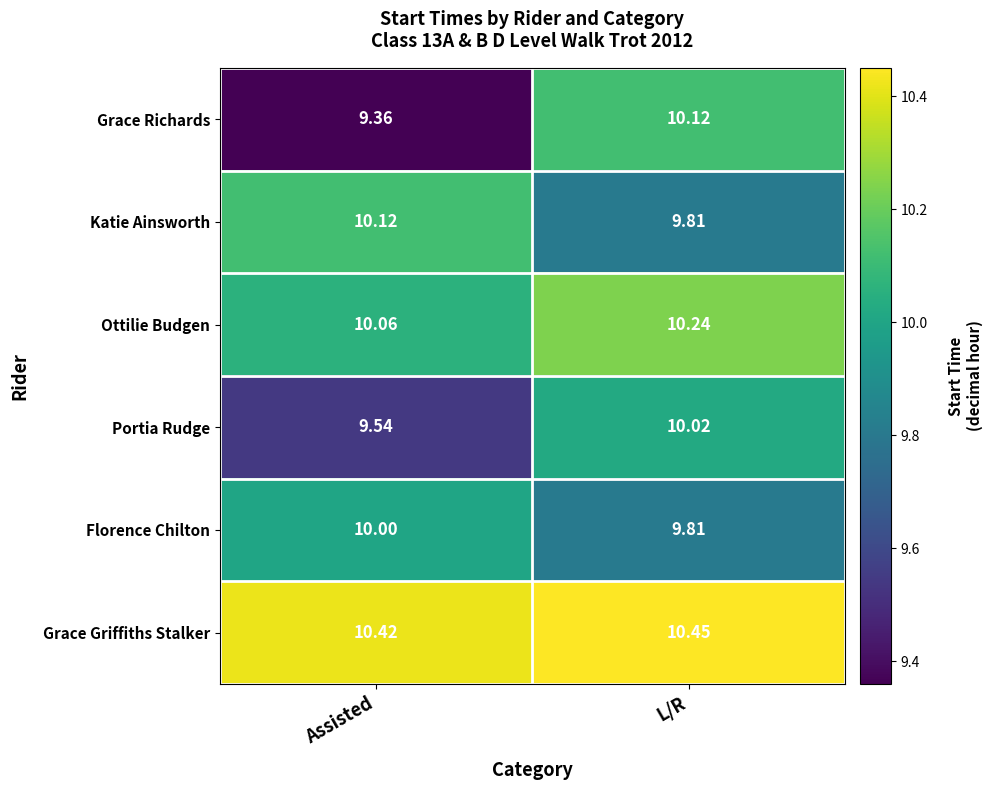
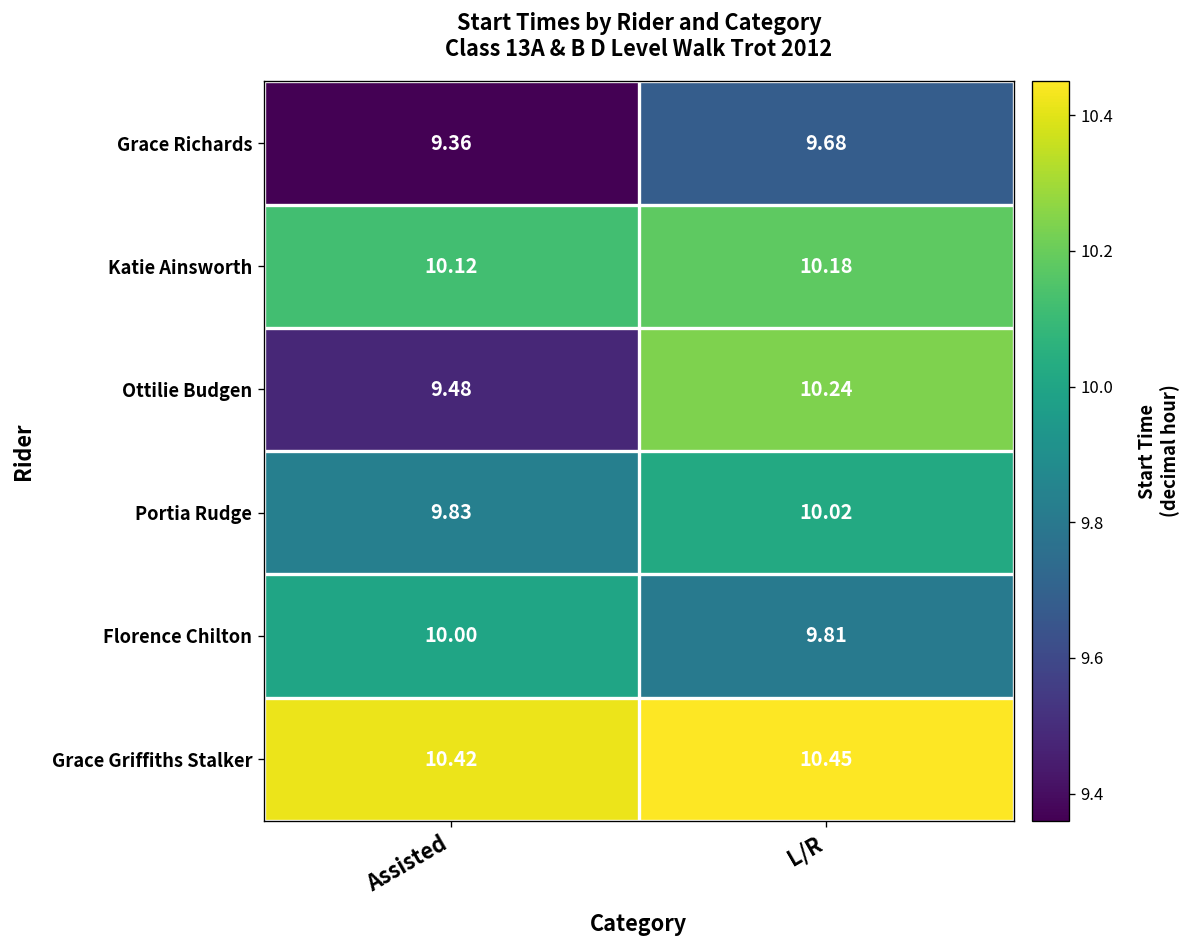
Grace Richards, L/R: 10.12 -> 9.68
Katie Ainsworth, L/R: 9.81 -> 10.18
Ottilie Budgen, Assisted: 10.06 -> 9.48
Portia Rudge, Assisted: 9.54 -> 9.83
